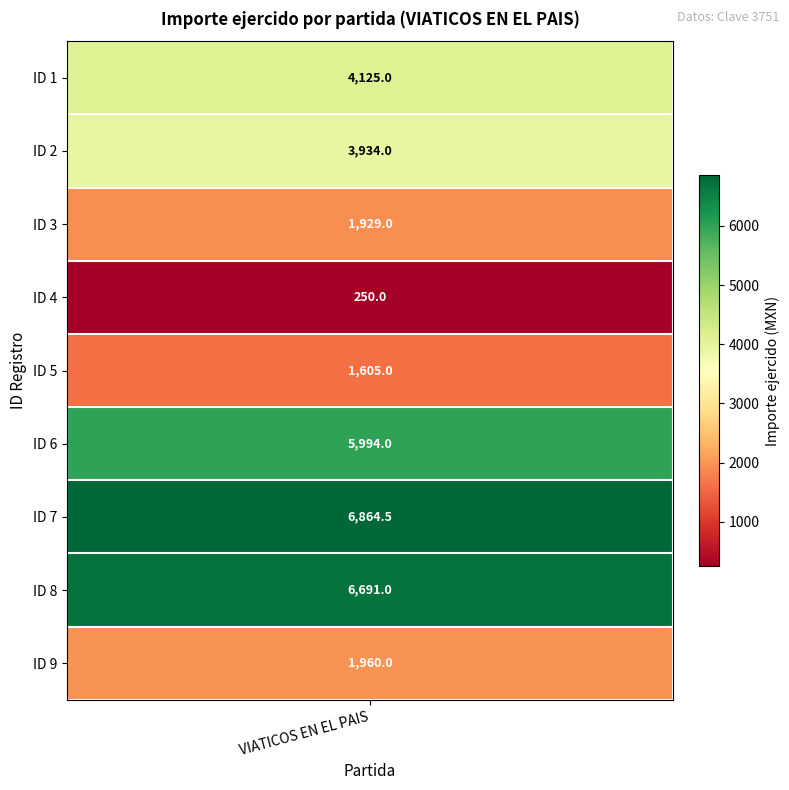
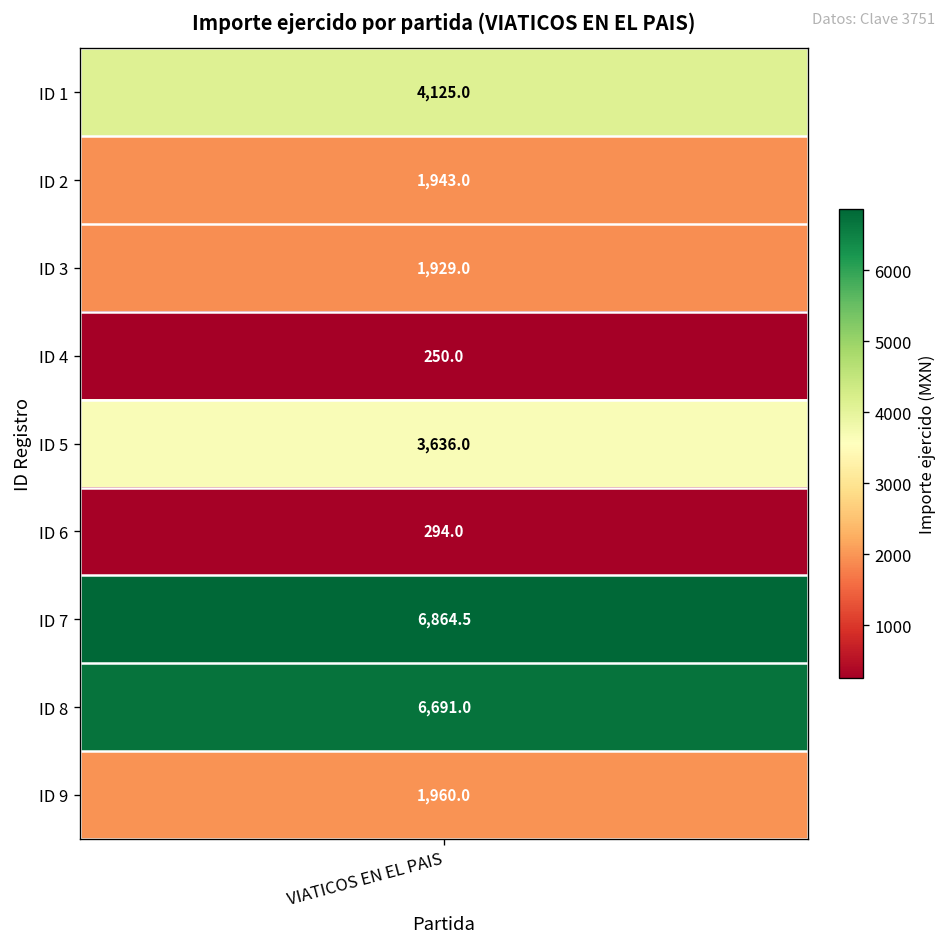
ID 2, VIATICOS EN EL PAIS: 3,934.0 -> 1,943.0
ID 5, VIATICOS EN EL PAIS: 1,605.0 -> 3,636.0
ID 6, VIATICOS EN EL PAIS: 5,994.0 -> 294.0
